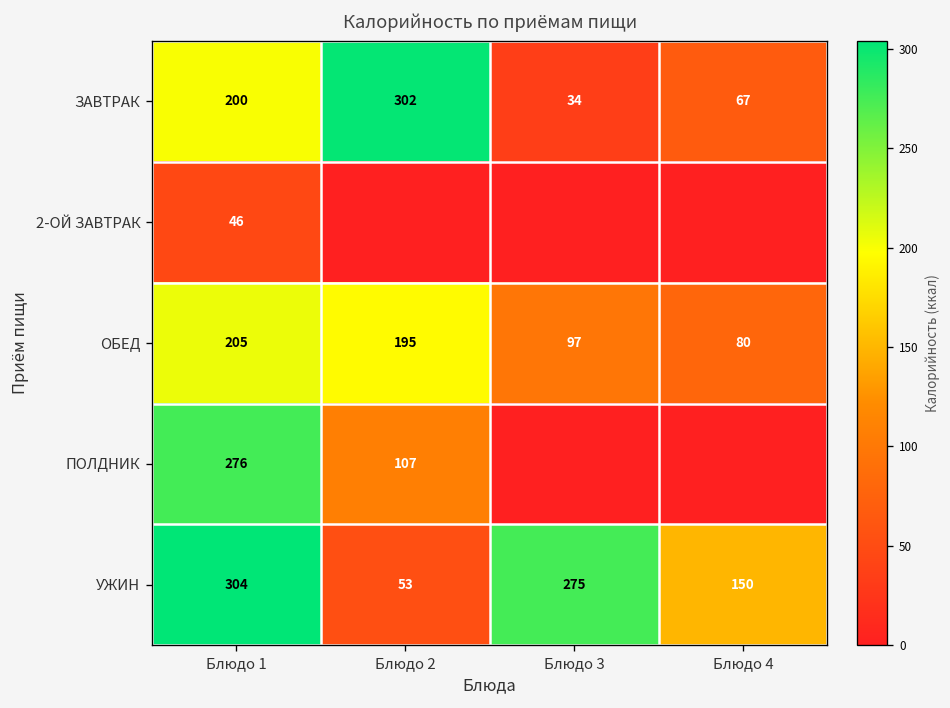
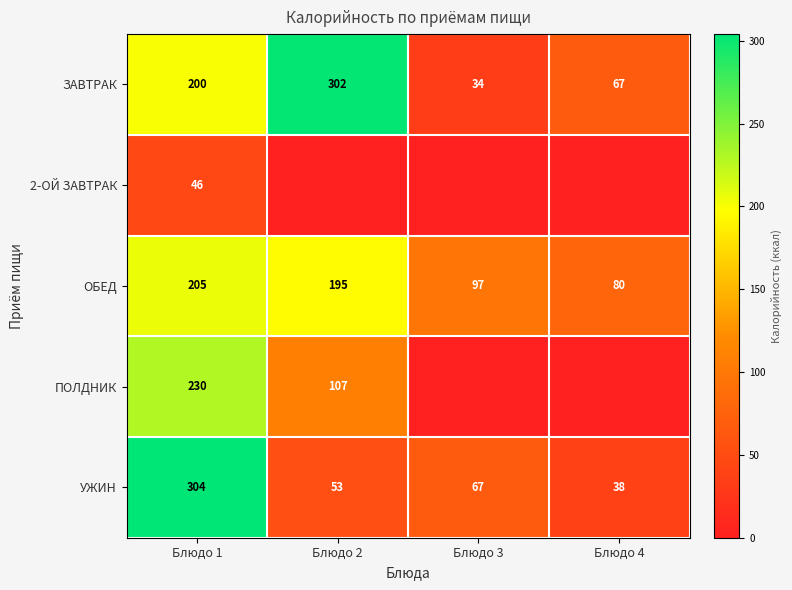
ПОЛДНИК, Блюдо 1: 276 -> 230
УЖИН, Блюдо 3: 275 -> 67
УЖИН, Блюдо 4: 150 -> 38
